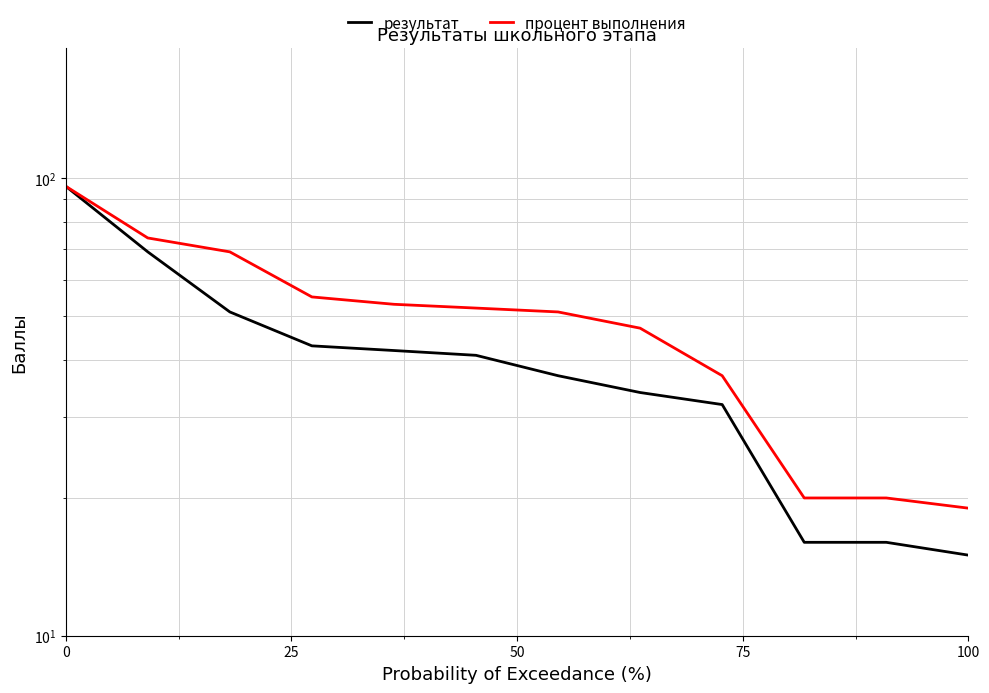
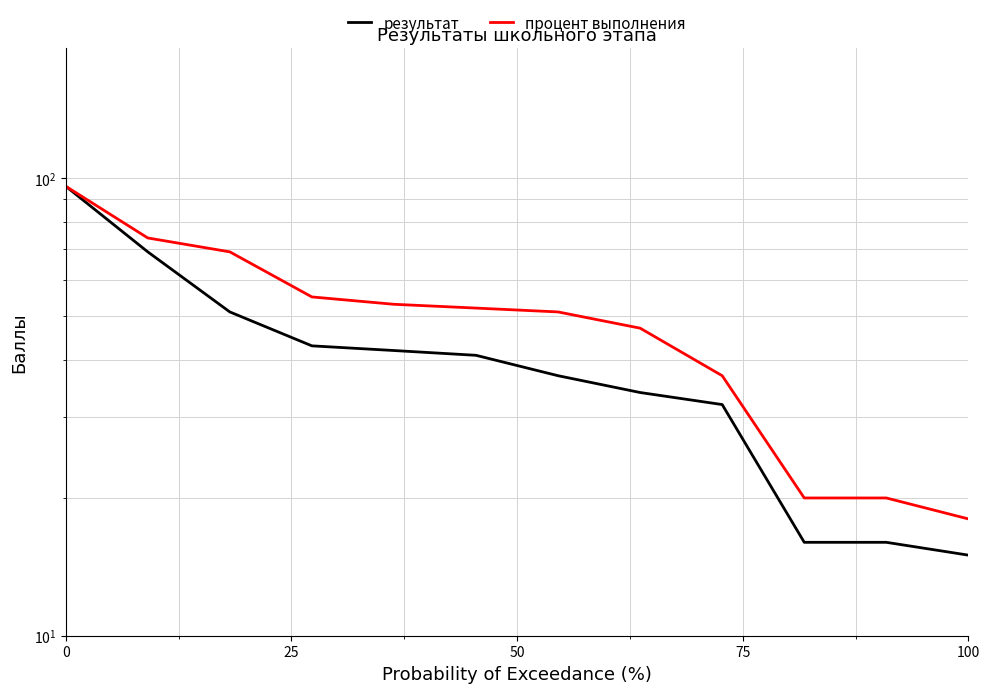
процент выполнения, 100: 19 -> 18
